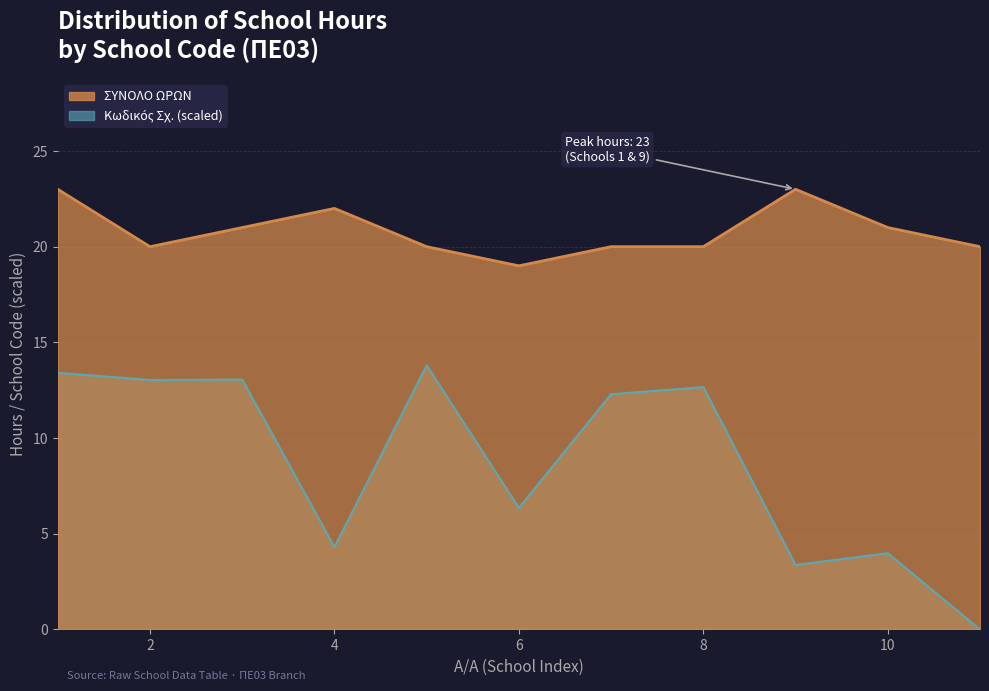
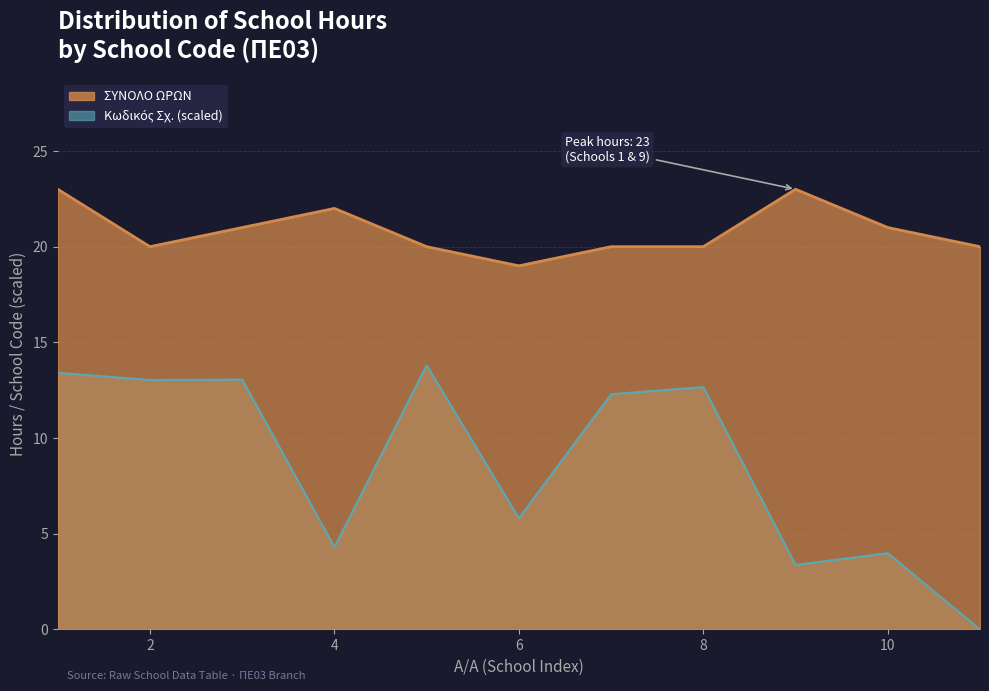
Κωδικός Σχ. (scaled), 6: 6.4 -> 5.8
